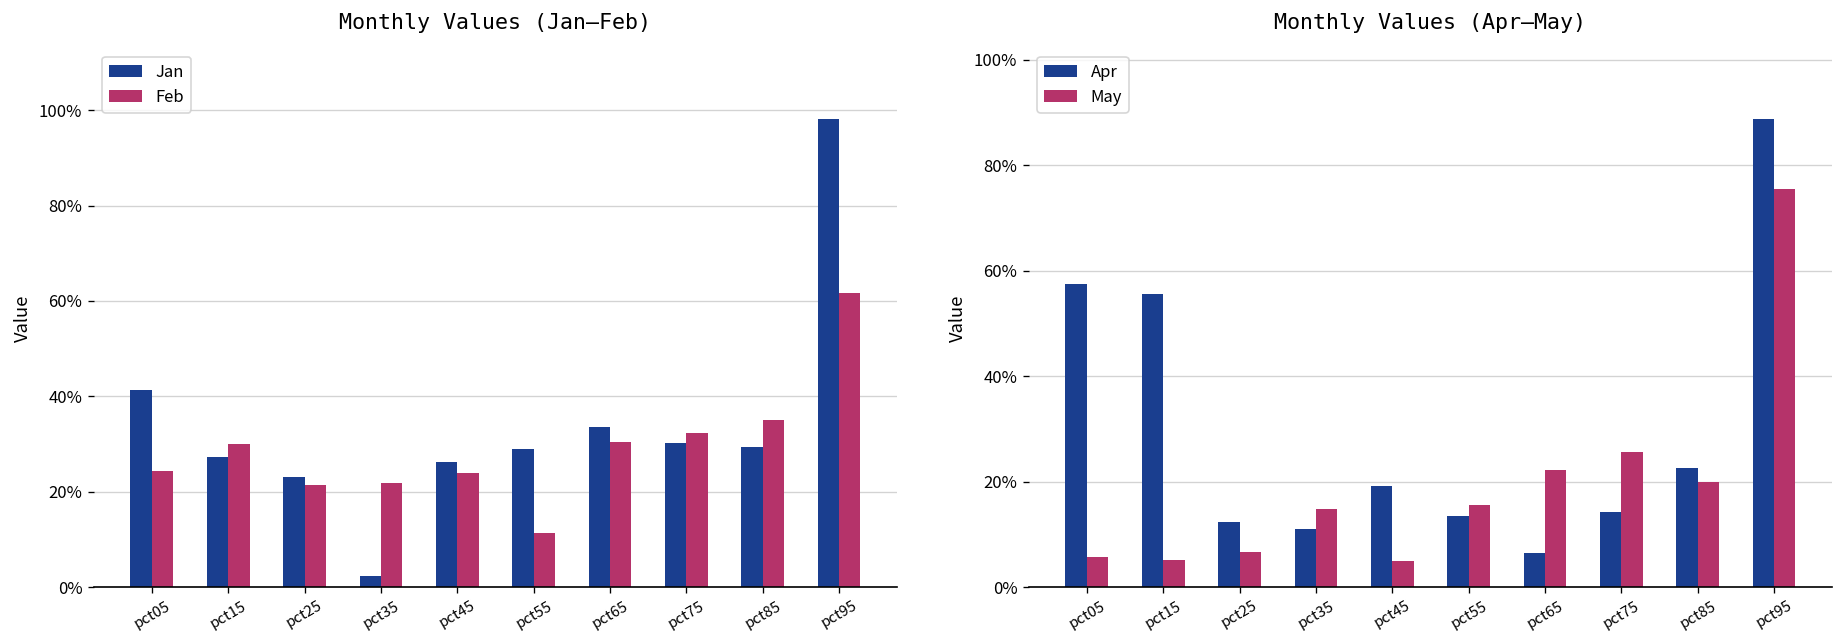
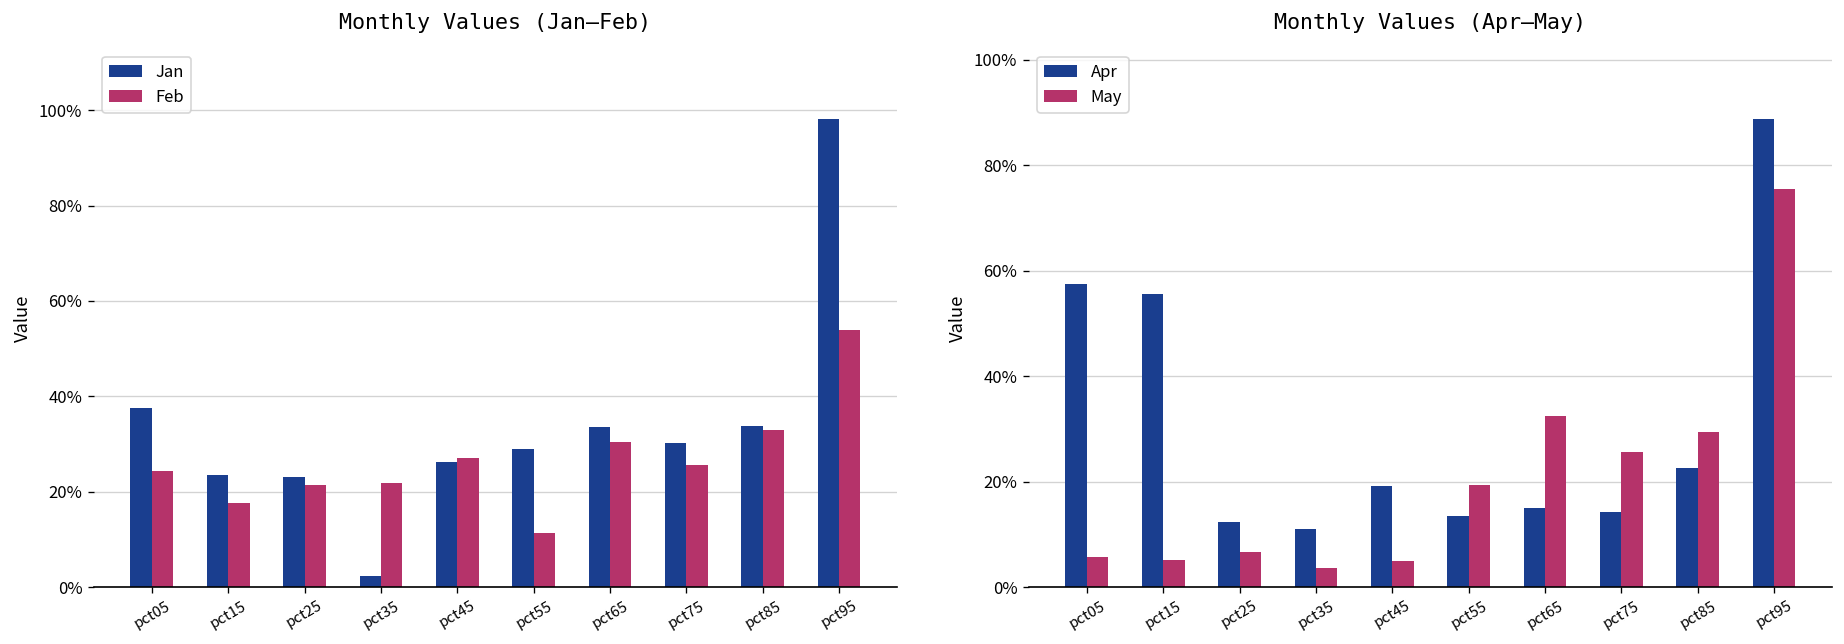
Monthly Values (Jan–Feb), Jan, pct05: 41% -> 37%
Monthly Values (Jan–Feb), Jan, pct15: 27% -> 24%
Monthly Values (Jan–Feb), Feb, pct15: 30% -> 18%
Monthly Values (Jan–Feb), Feb, pct45: 24% -> 27%
Monthly Values (Jan–Feb), Feb, pct75: 32% -> 26%
Monthly Values (Jan–Feb), Jan, pct85: 29% -> 34%
Monthly Values (Jan–Feb), Feb, pct85: 35% -> 33%
Monthly Values (Jan–Feb), Feb, pct95: 62% -> 54%
Monthly Values (Apr–May), May, pct35: 15% -> 4%
Monthly Values (Apr–May), May, pct55: 16% -> 19%
Monthly Values (Apr–May), Apr, pct65: 6% -> 15%
Monthly Values (Apr–May), May, pct65: 22% -> 32%
Monthly Values (Apr–May), May, pct85: 20% -> 29%
